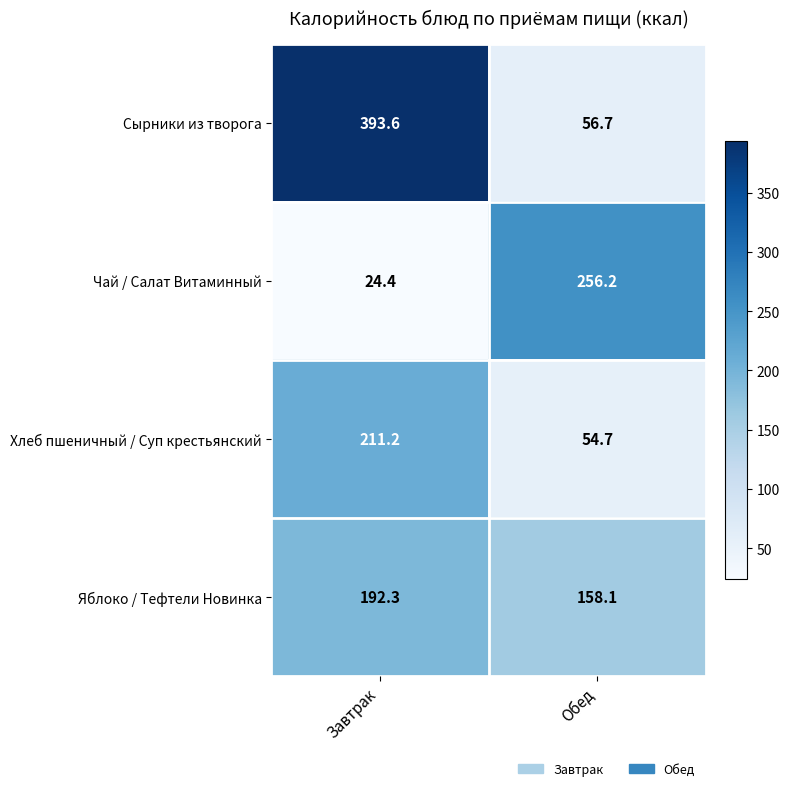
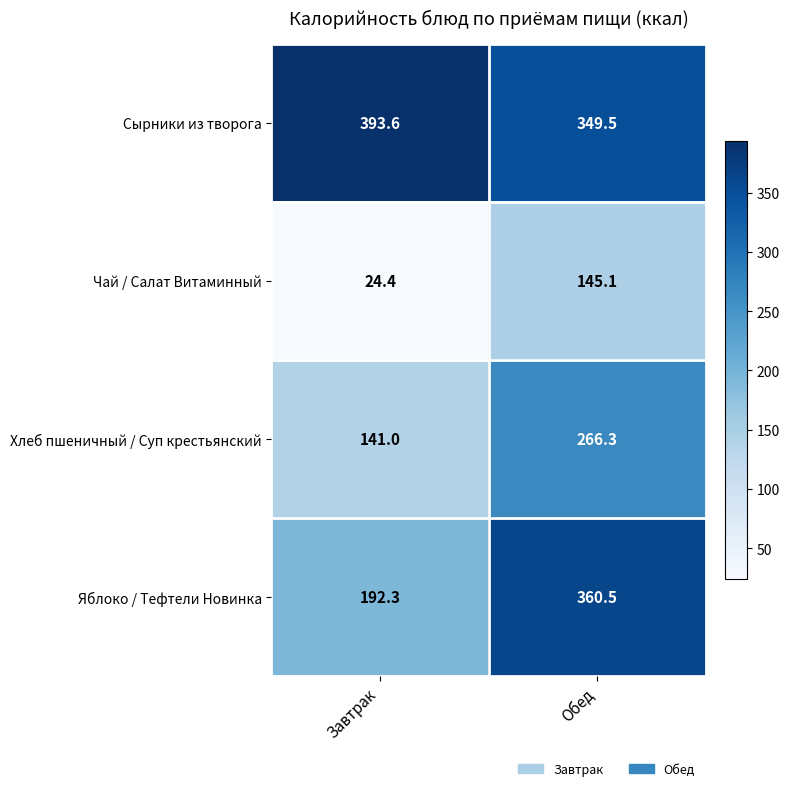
Сырники из творога, Обед: 56.7 -> 349.5
Чай / Салат Витаминный, Обед: 256.2 -> 145.1
Хлеб пшеничный / Суп крестьянский, Завтрак: 211.2 -> 141.0
Хлеб пшеничный / Суп крестьянский, Обед: 54.7 -> 266.3
Яблоко / Тефтели Новинка, Обед: 158.1 -> 360.5
